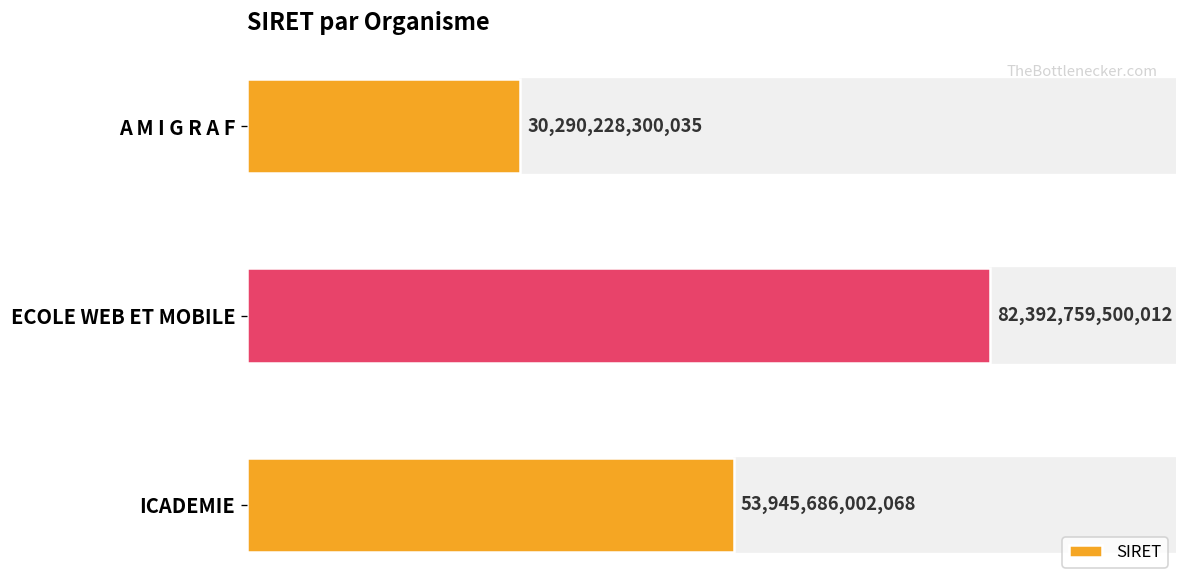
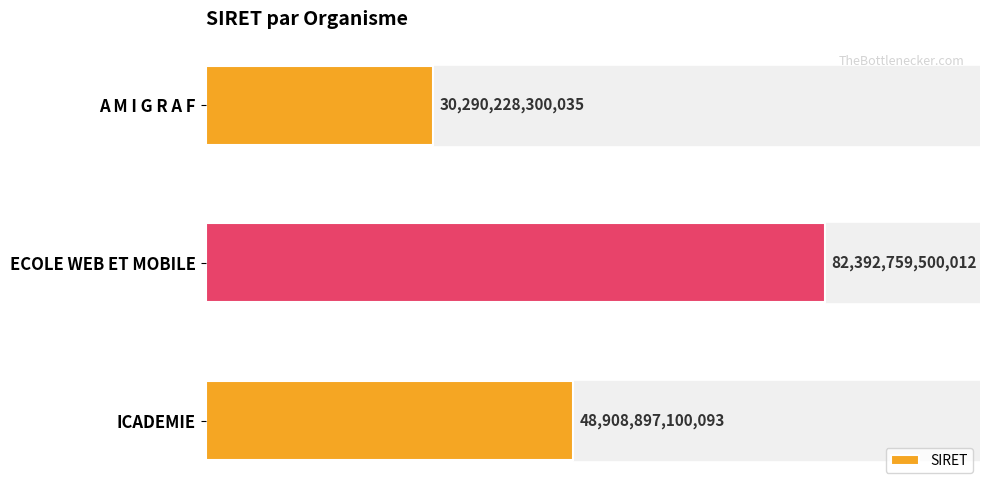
ICADEMIE: 53,945,686,002,068 -> 48,908,897,100,093
